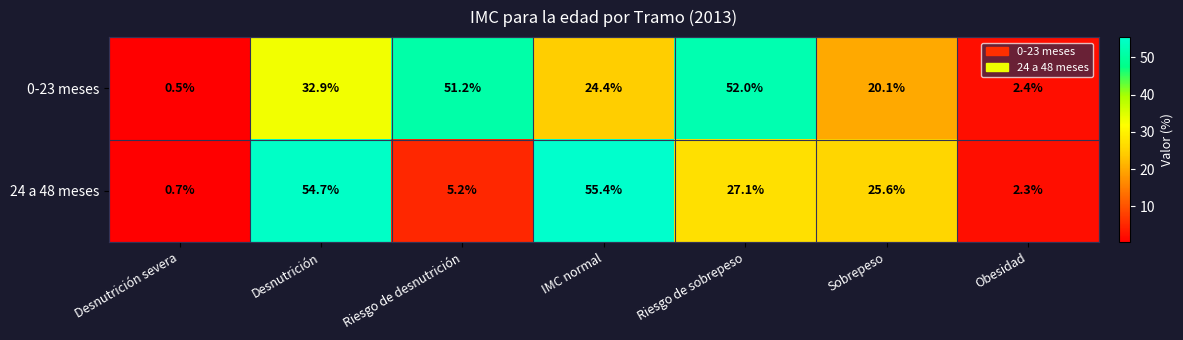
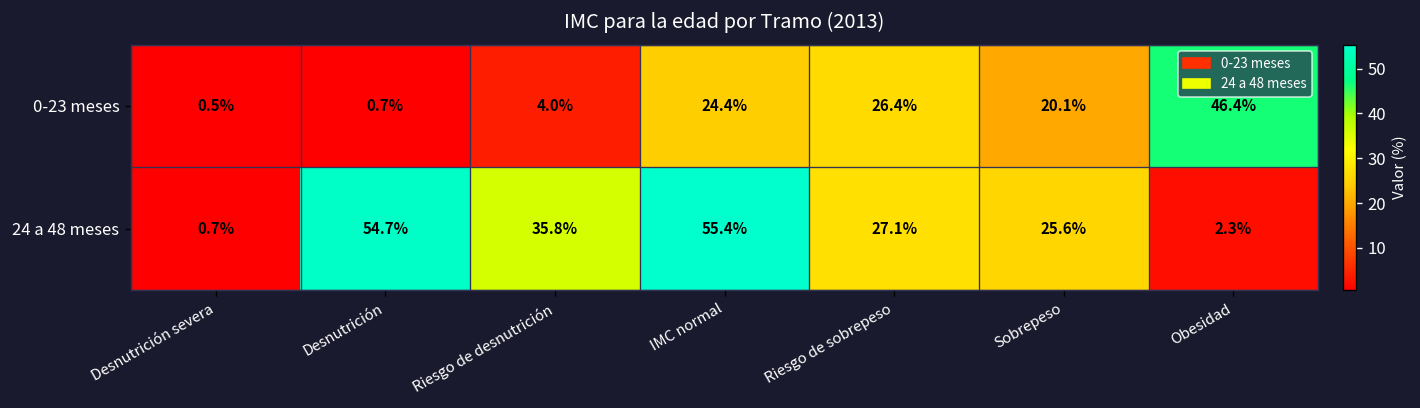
0-23 meses, Desnutrición: 32.9% -> 0.7%
0-23 meses, Riesgo de desnutrición: 51.2% -> 4.0%
0-23 meses, Riesgo de sobrepeso: 52.0% -> 26.4%
0-23 meses, Obesidad: 2.4% -> 46.4%
24 a 48 meses, Riesgo de desnutrición: 5.2% -> 35.8%
